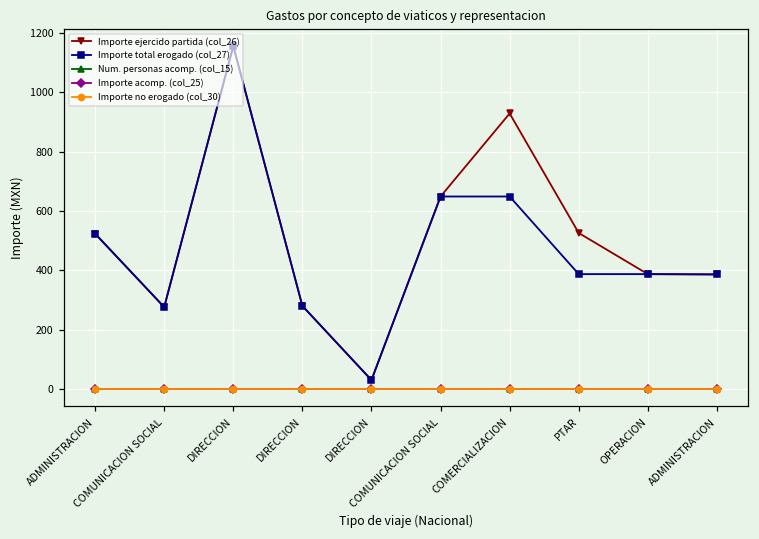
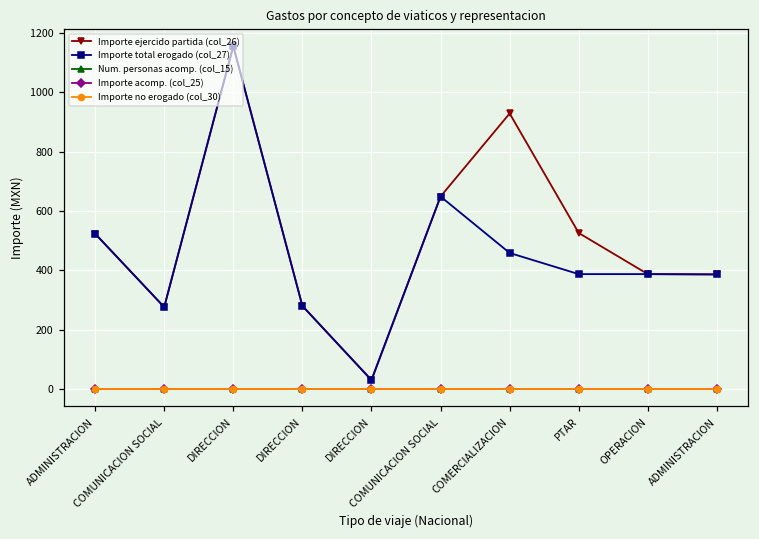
Importe total erogado (col_27), COMERCIALIZACION: 650 -> 460
